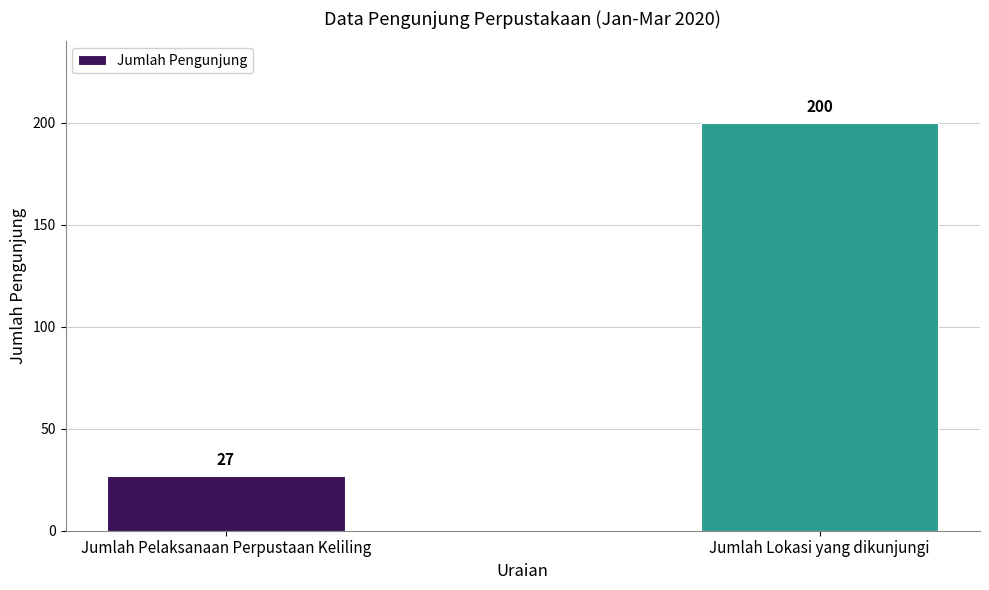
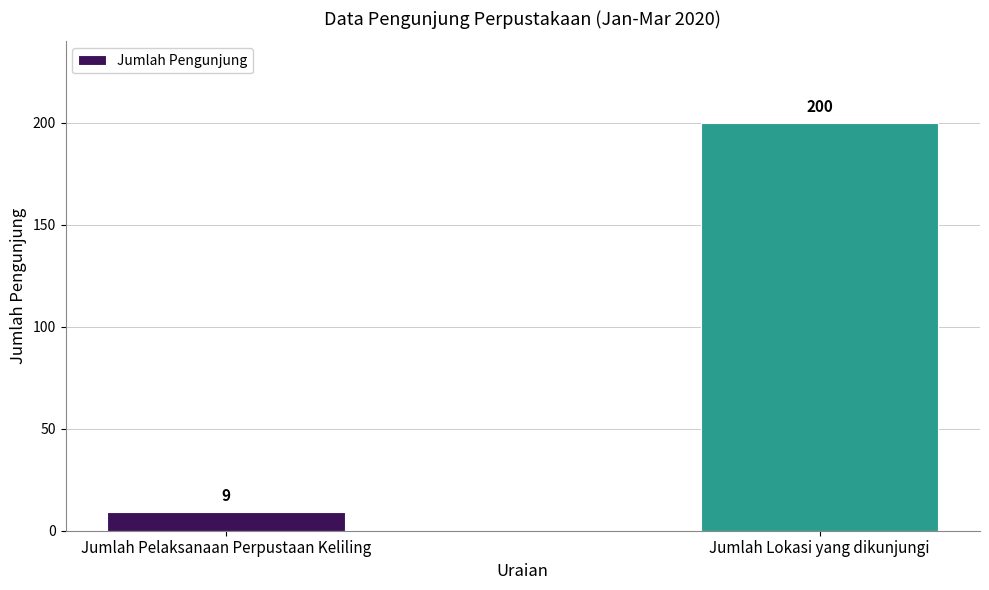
Jumlah Pelaksanaan Perpustaan Keliling: 27 -> 9
